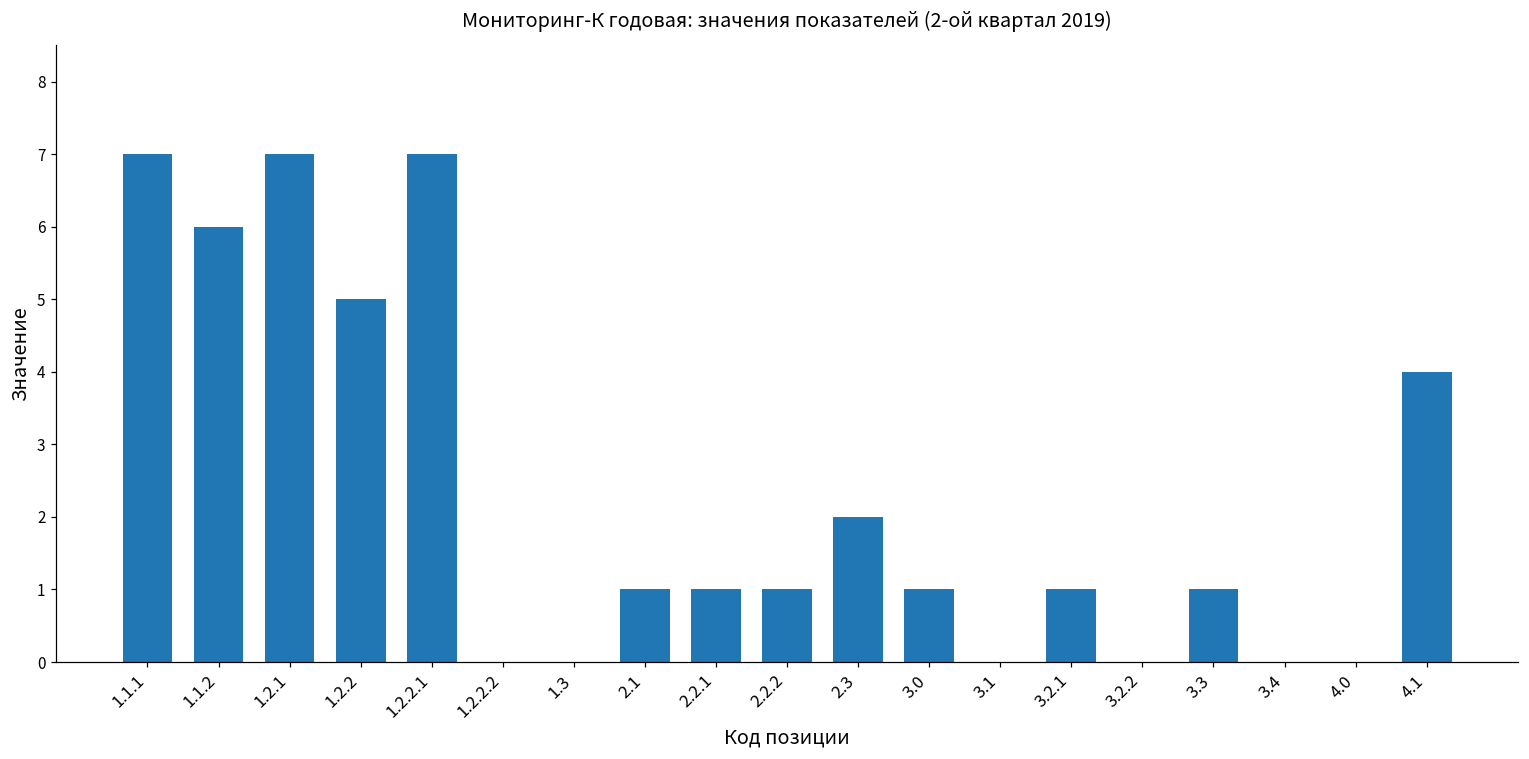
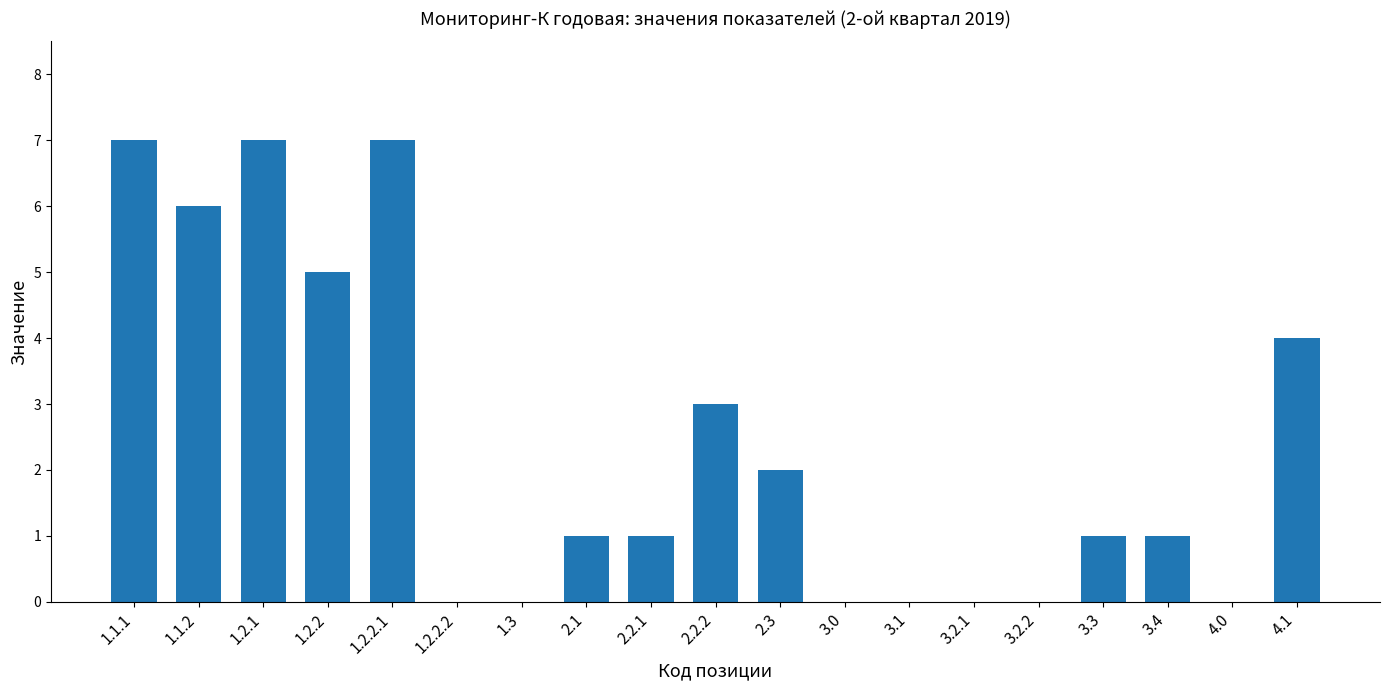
2.2.2: 1 -> 3
3.0: 1 -> 0
3.2.1: 1 -> 0
3.4: 0 -> 1
